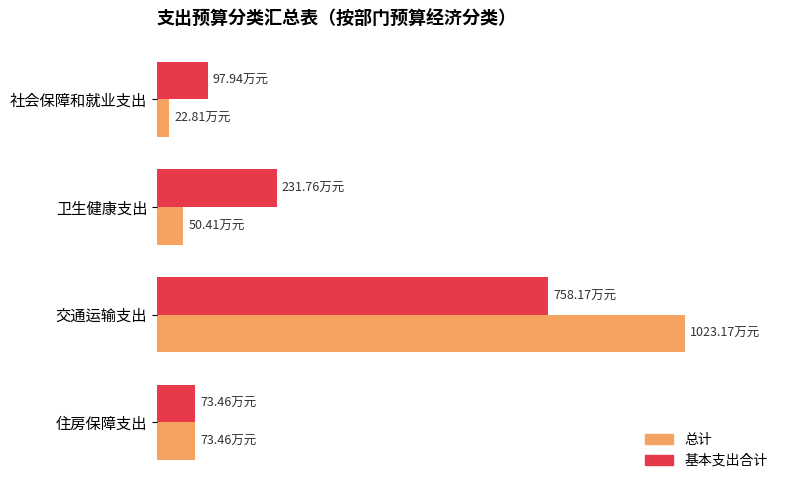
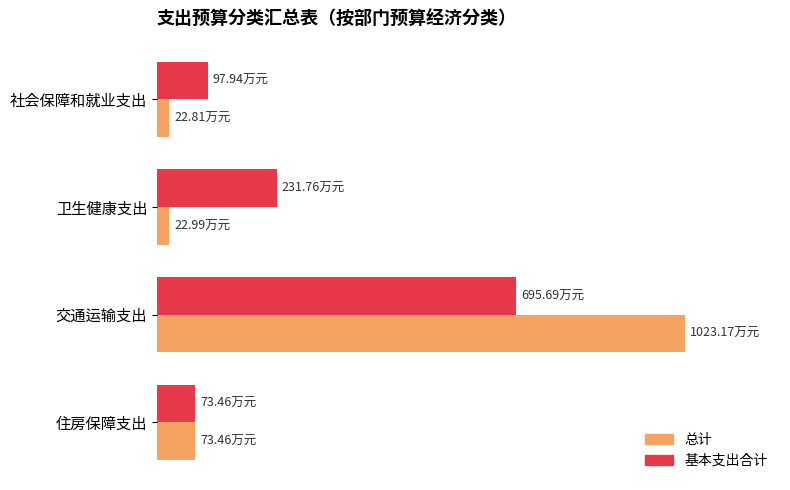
总计, 卫生健康支出: 50.41 -> 22.99
基本支出合计, 交通运输支出: 758.17 -> 695.69
